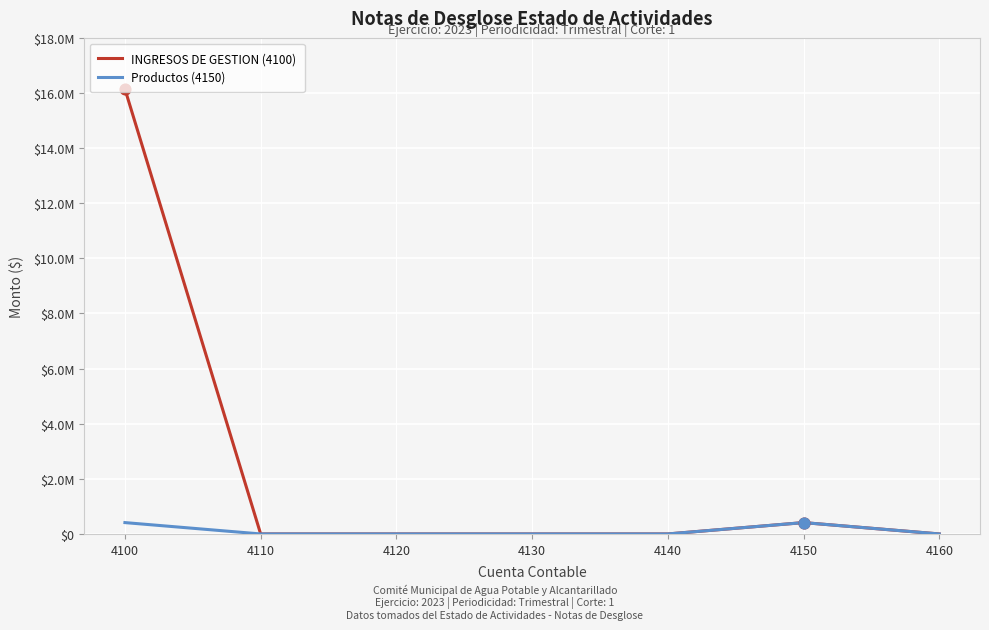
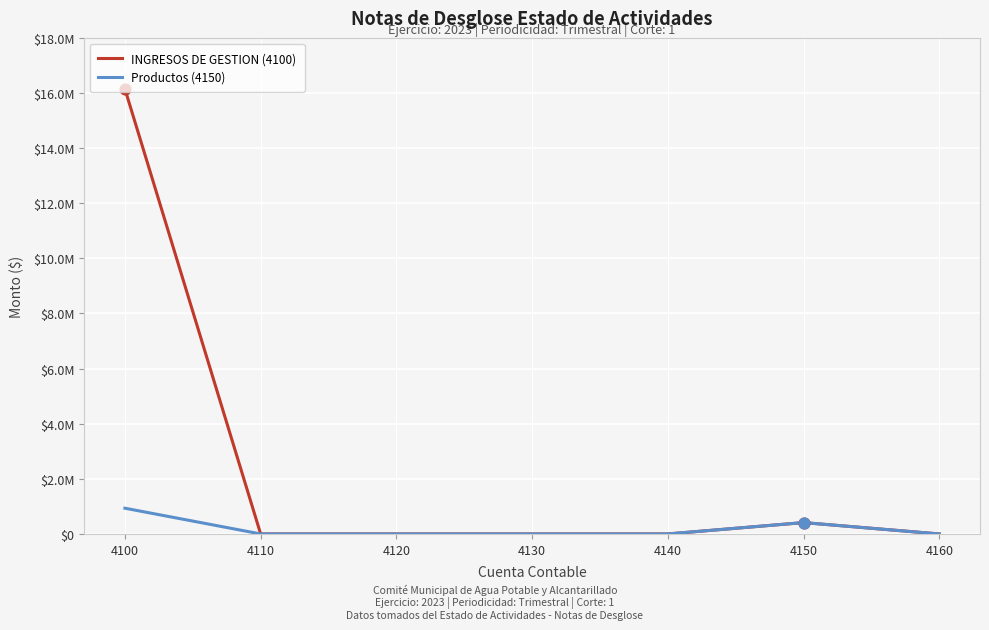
Productos (4150), 4100: $400000 -> $900000
